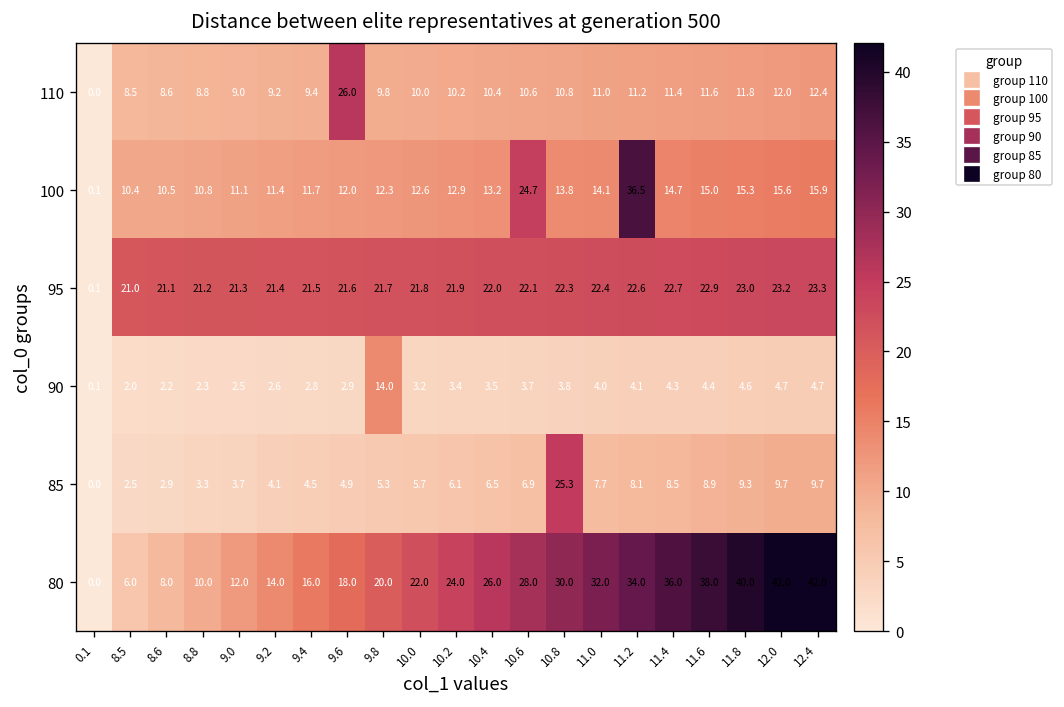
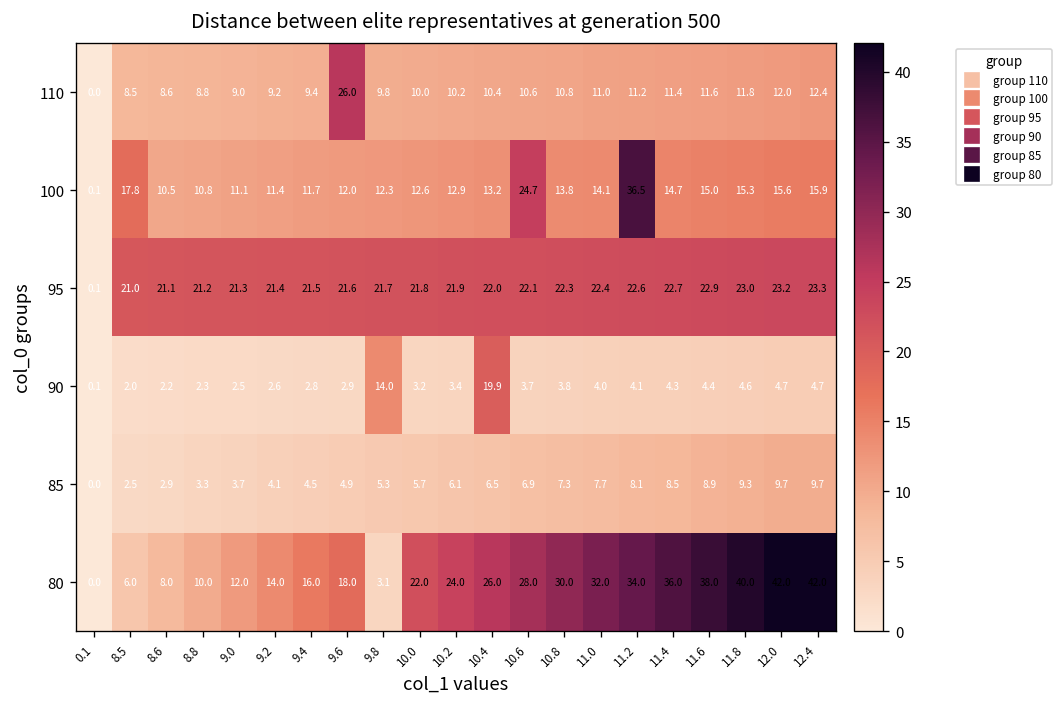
100, 8.5: 10.4 -> 17.8
90, 10.4: 3.5 -> 19.9
85, 10.8: 25.3 -> 7.3
80, 9.8: 20.0 -> 3.1
